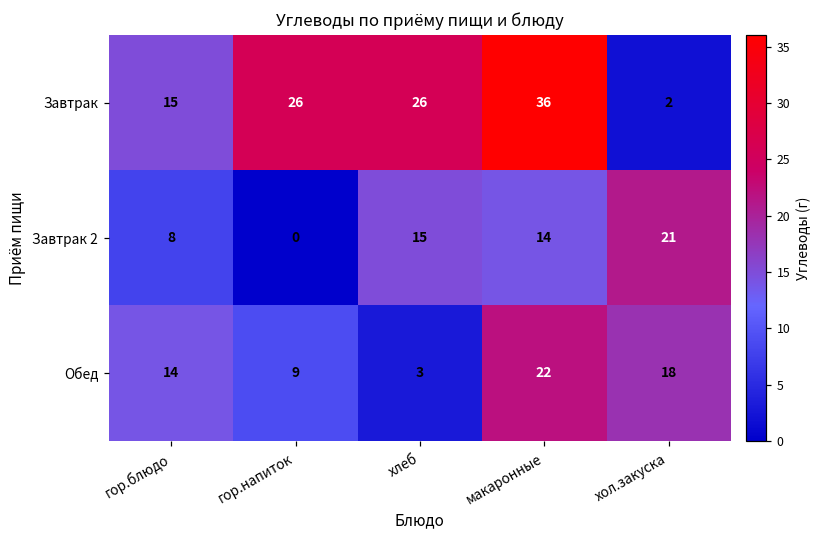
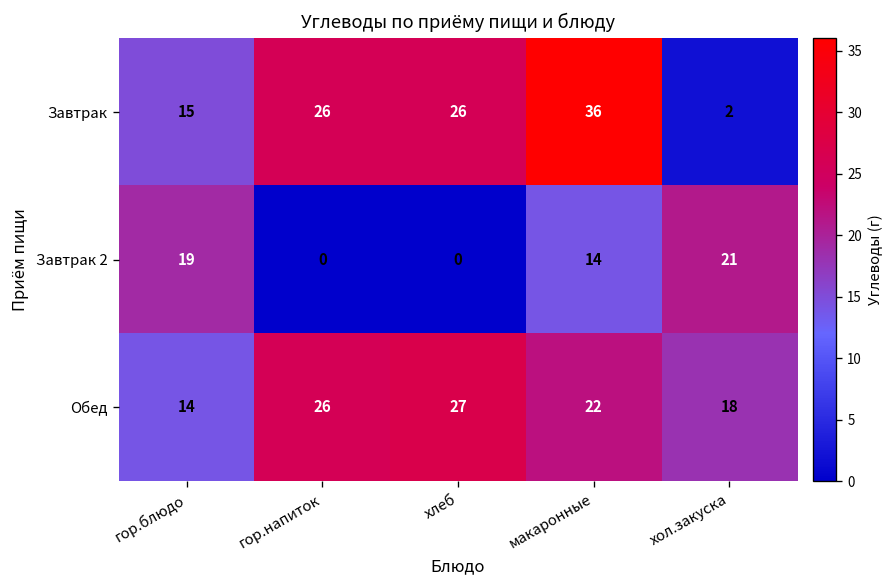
Завтрак 2, гор.блюдо: 8 -> 19
Завтрак 2, хлеб: 15 -> 0
Обед, гор.напиток: 9 -> 26
Обед, хлеб: 3 -> 27
